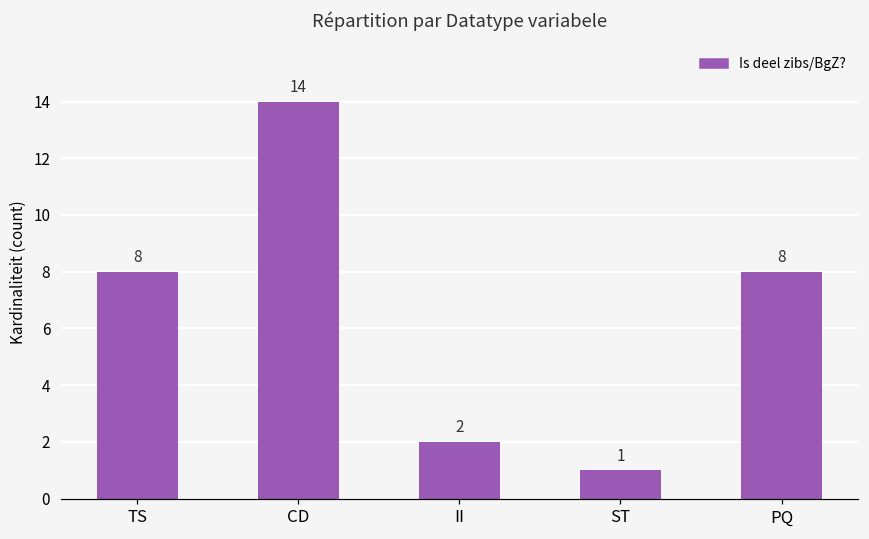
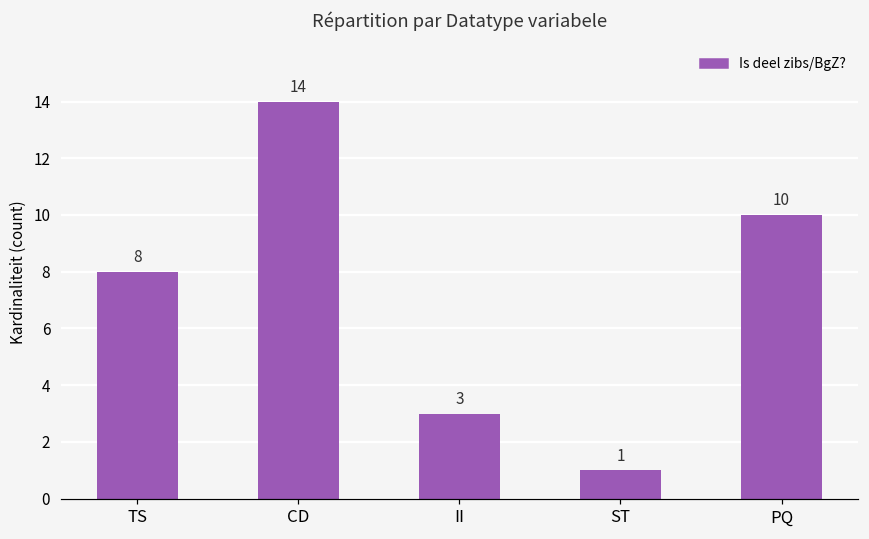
II: 2 -> 3
PQ: 8 -> 10
